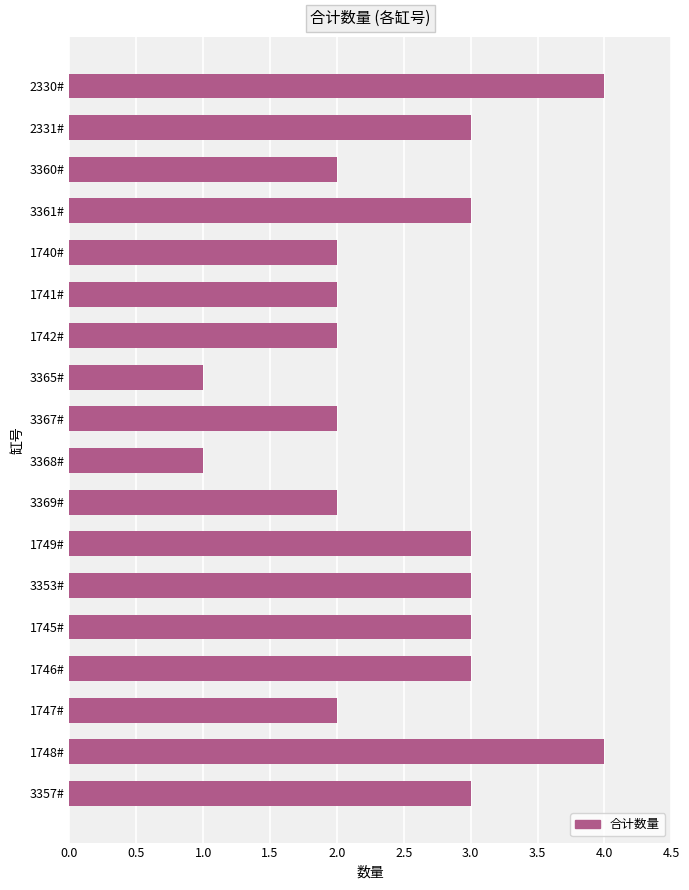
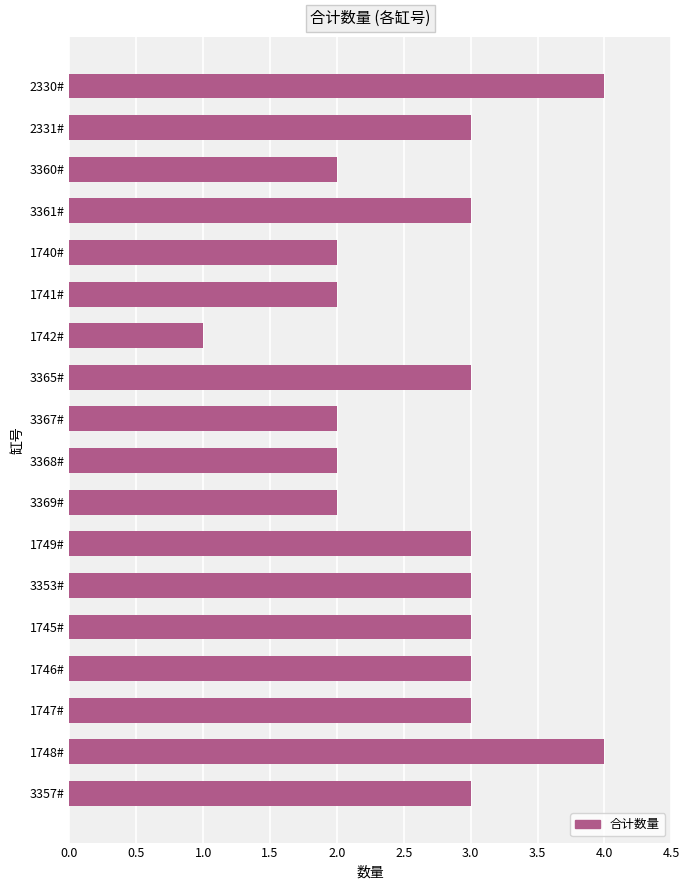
1742#: 2 -> 1
3365#: 1 -> 3
3368#: 1 -> 2
1747#: 2 -> 3
